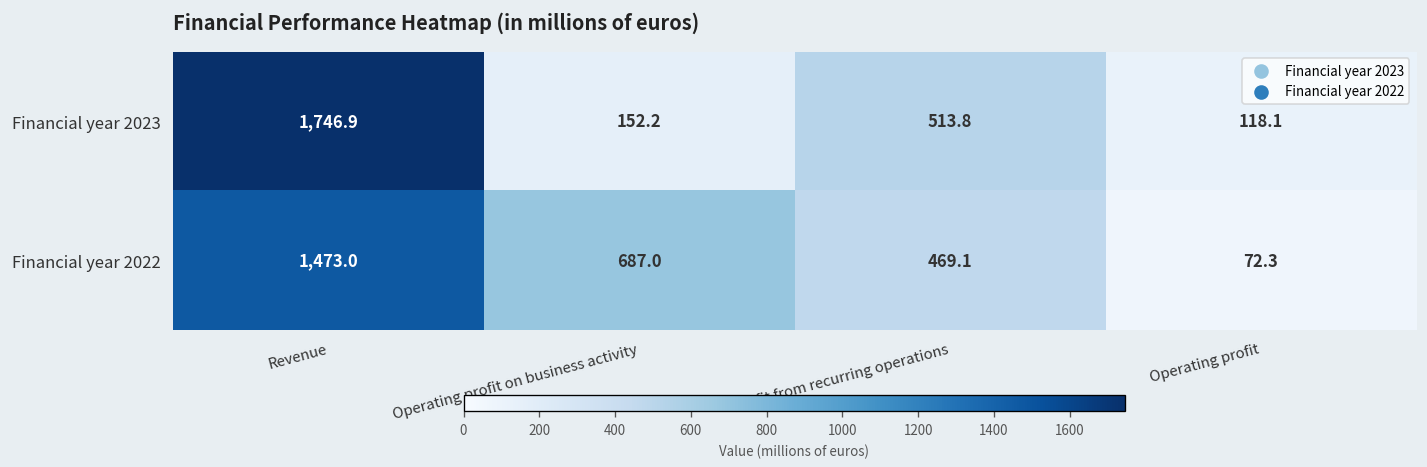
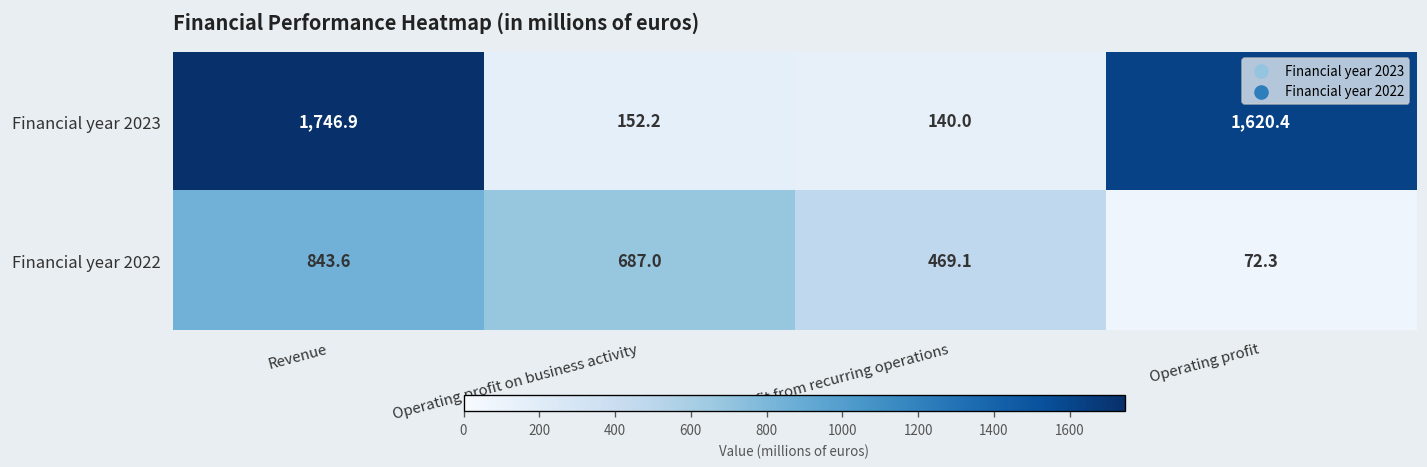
Financial year 2023, Profit from recurring operations: 513.8 -> 140.0
Financial year 2023, Operating profit: 118.1 -> 1,620.4
Financial year 2022, Revenue: 1,473.0 -> 843.6
